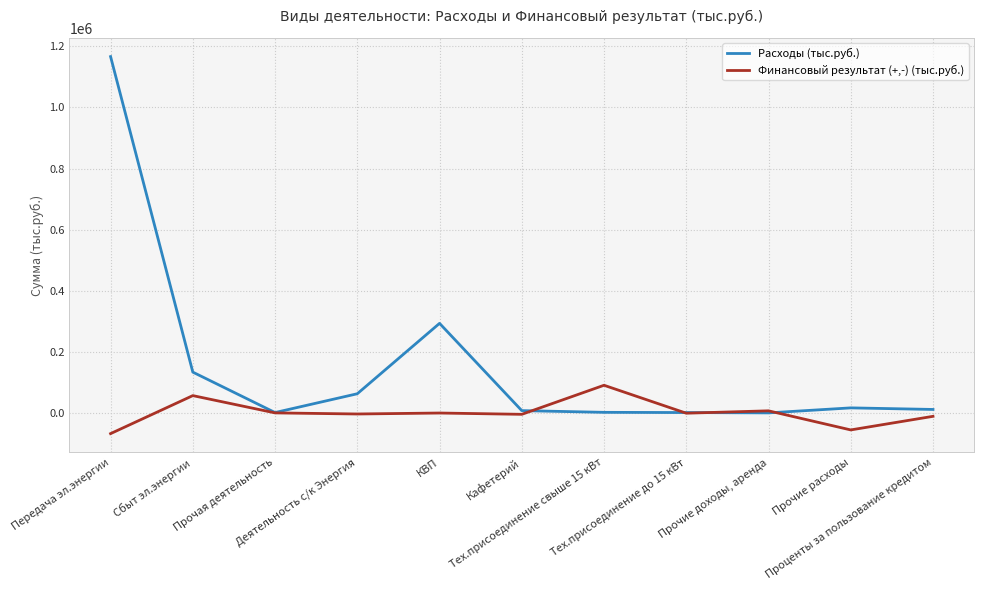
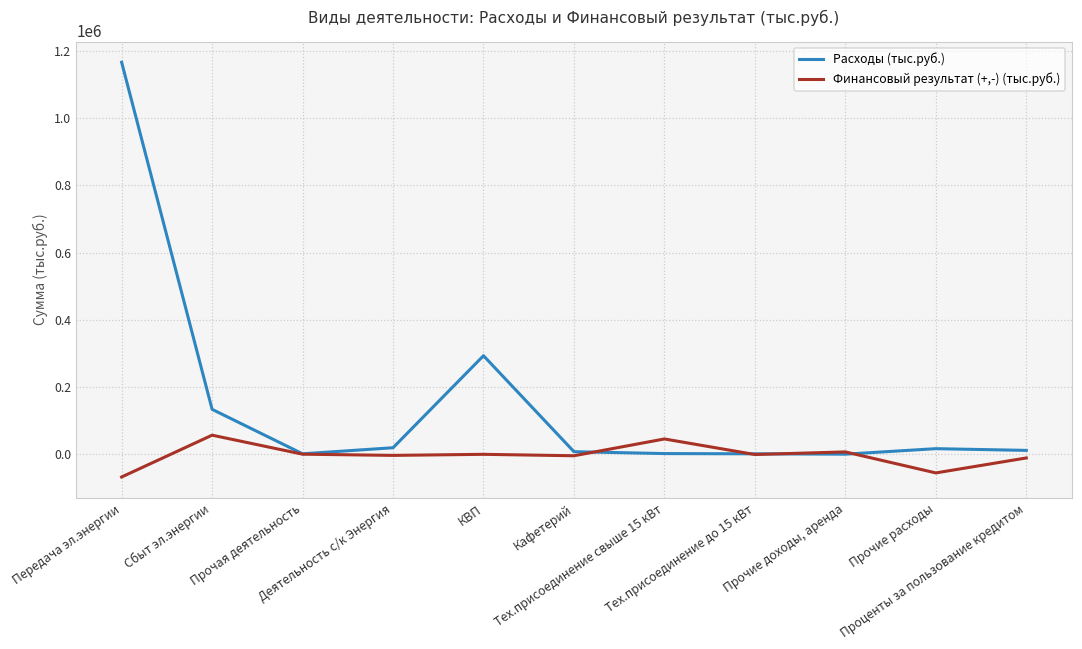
Расходы (тыс.руб.), Деятельность с/к Энергия: 60000 -> 20000
Финансовый результат (+,-) (тыс.руб.), Тех.присоединение свыше 15 кВт: 90000 -> 50000
